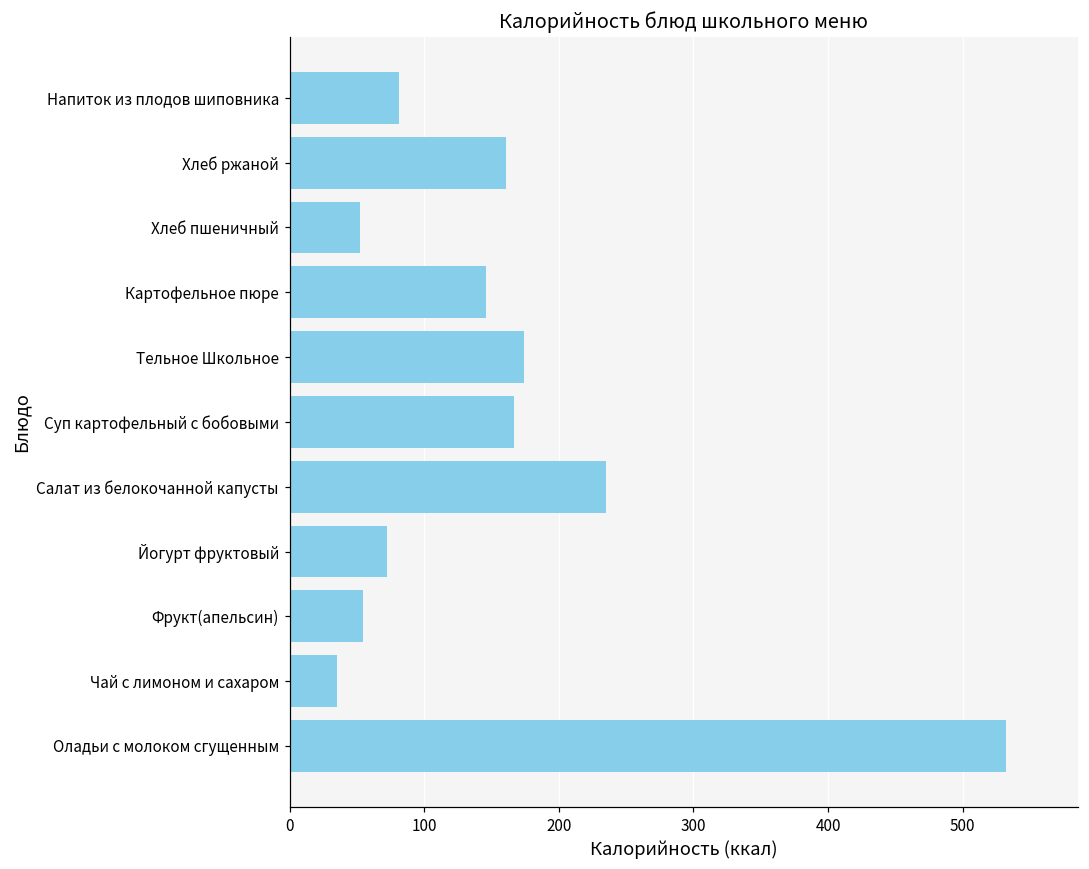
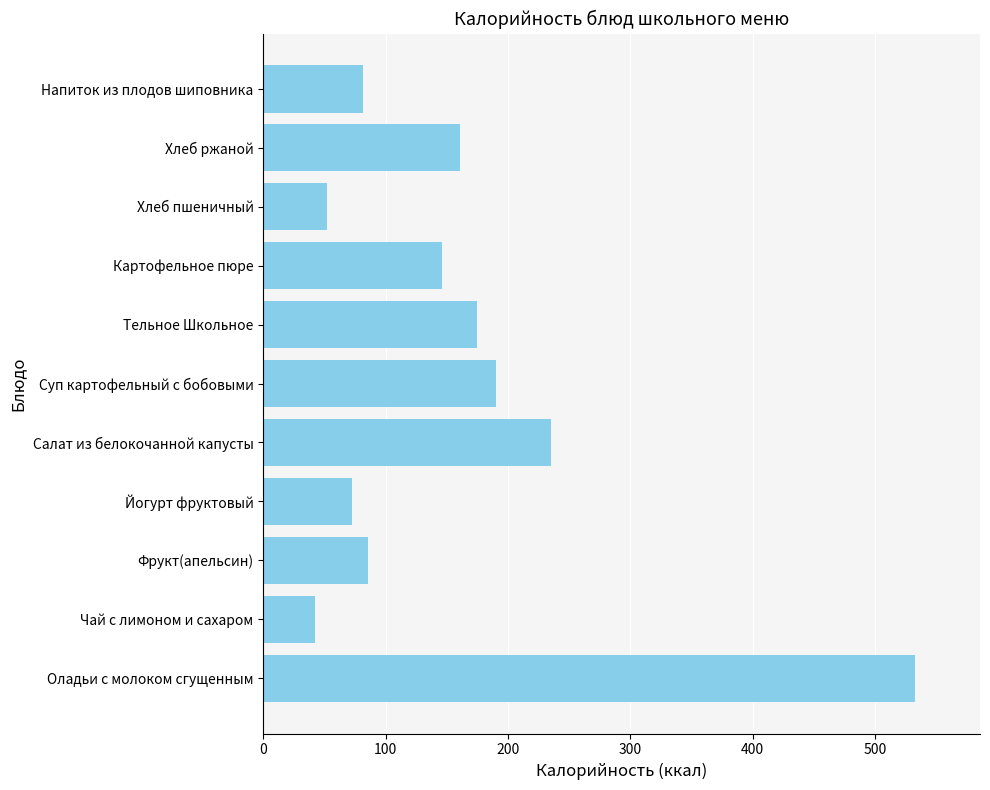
Суп картофельный с бобовыми: 167 -> 190
Фрукт(апельсин): 55 -> 86
Чай с лимоном и сахаром: 35 -> 43
